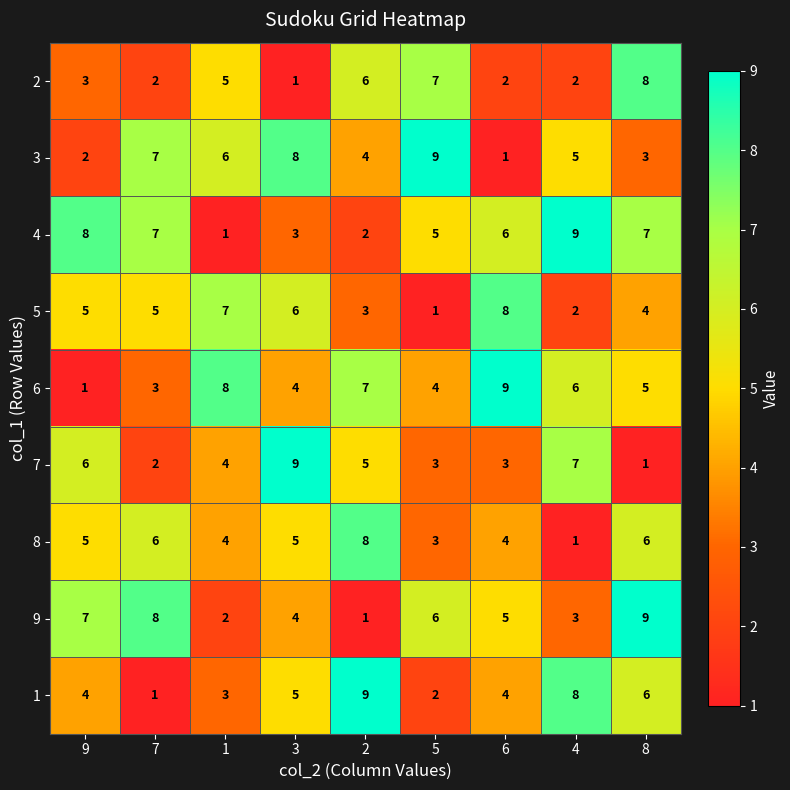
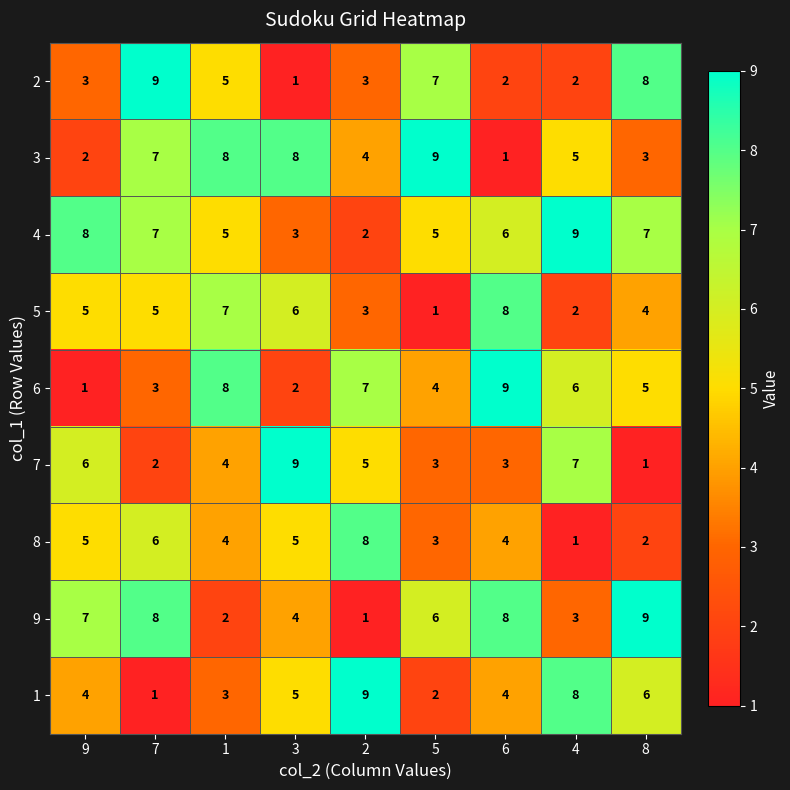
2, 7: 2 -> 9
2, 2: 6 -> 3
3, 1: 6 -> 8
4, 1: 1 -> 5
6, 3: 4 -> 2
8, 8: 6 -> 2
9, 6: 5 -> 8
